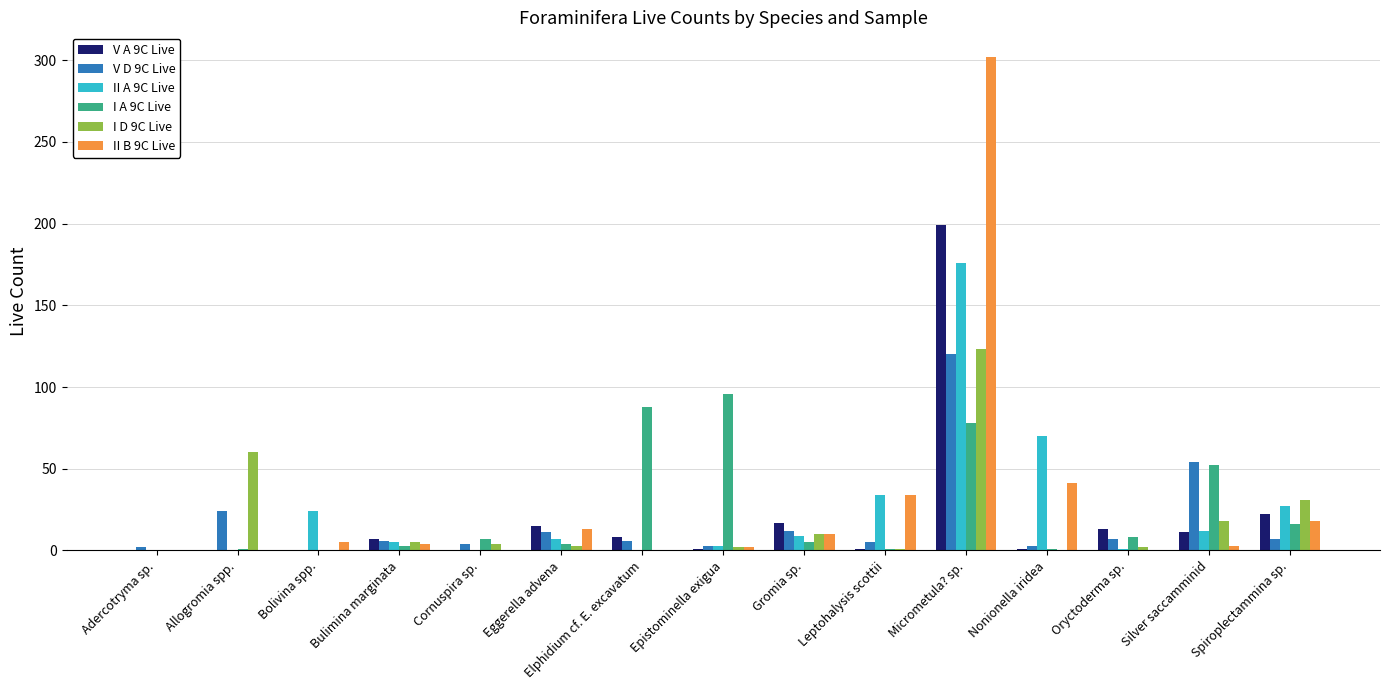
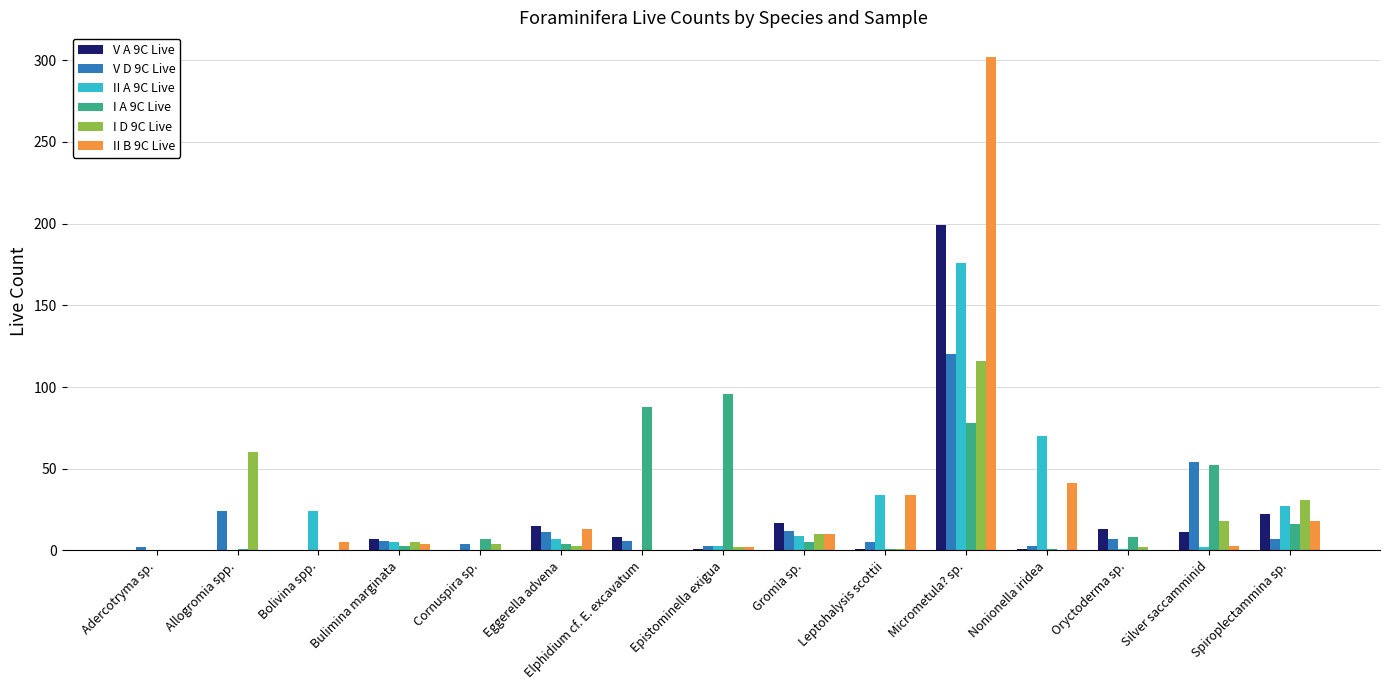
I D 9C Live, Micrometula? sp.: 123 -> 116
II A 9C Live, Silver saccamminid: 12 -> 2
